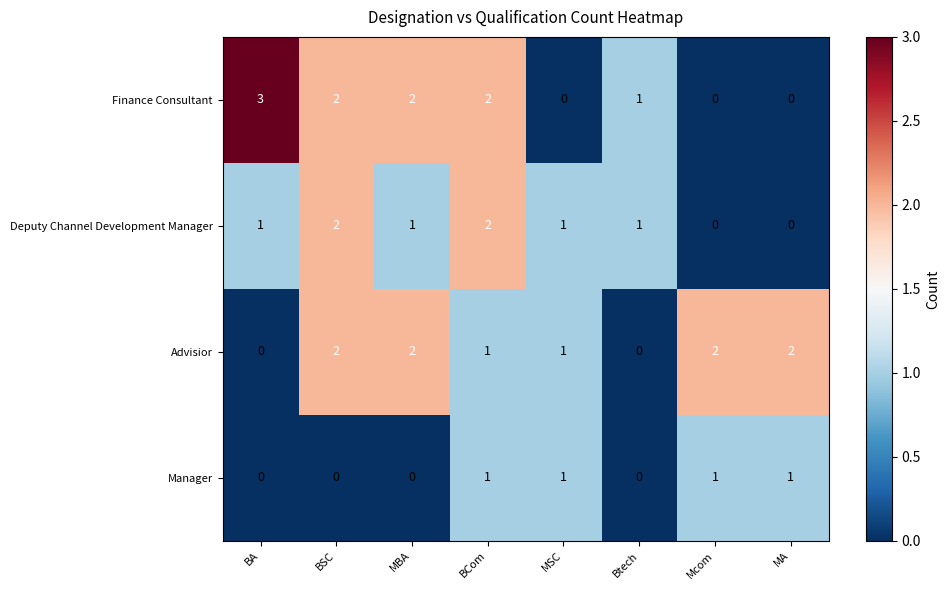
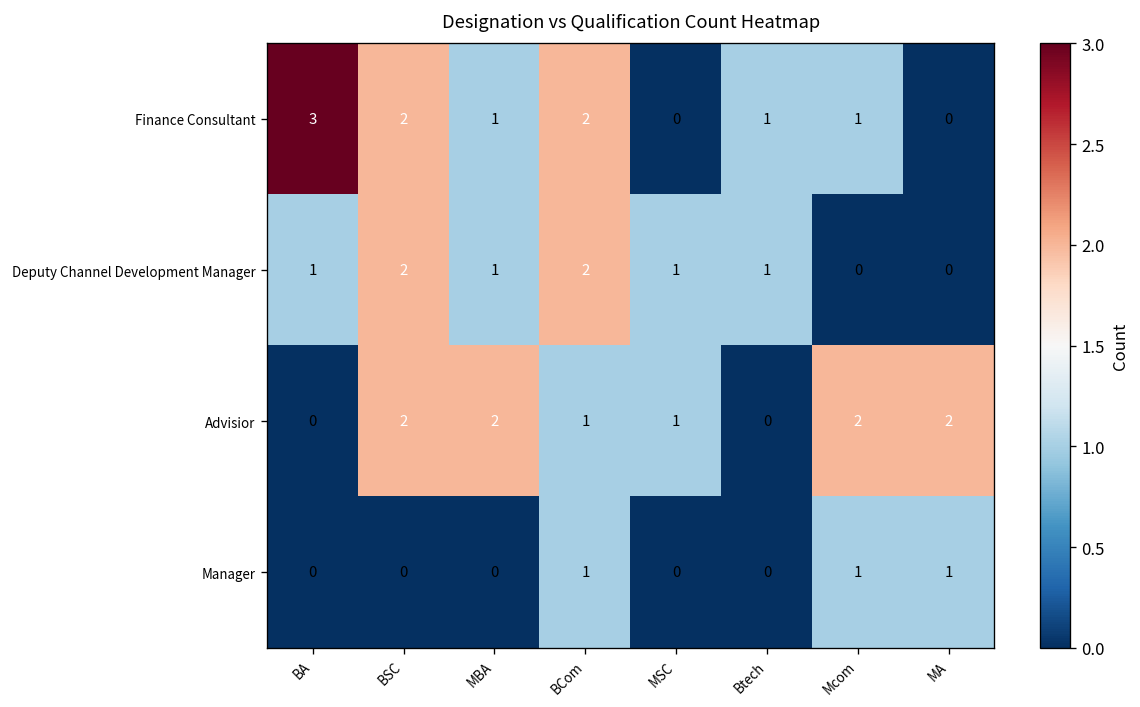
Finance Consultant, MBA: 2 -> 1
Finance Consultant, Mcom: 0 -> 1
Manager, MSC: 1 -> 0
